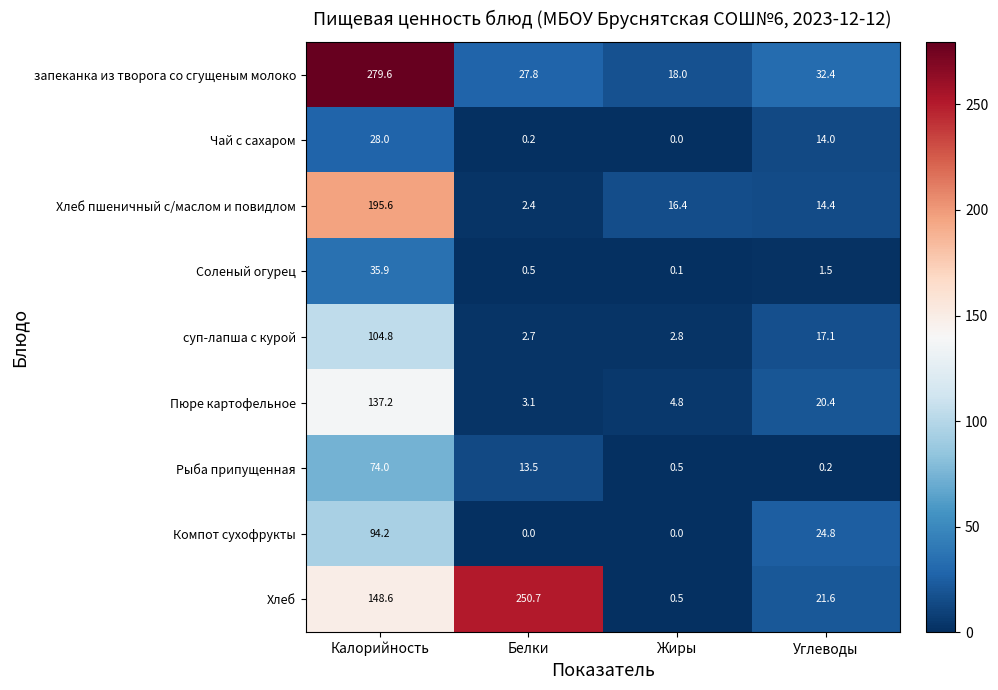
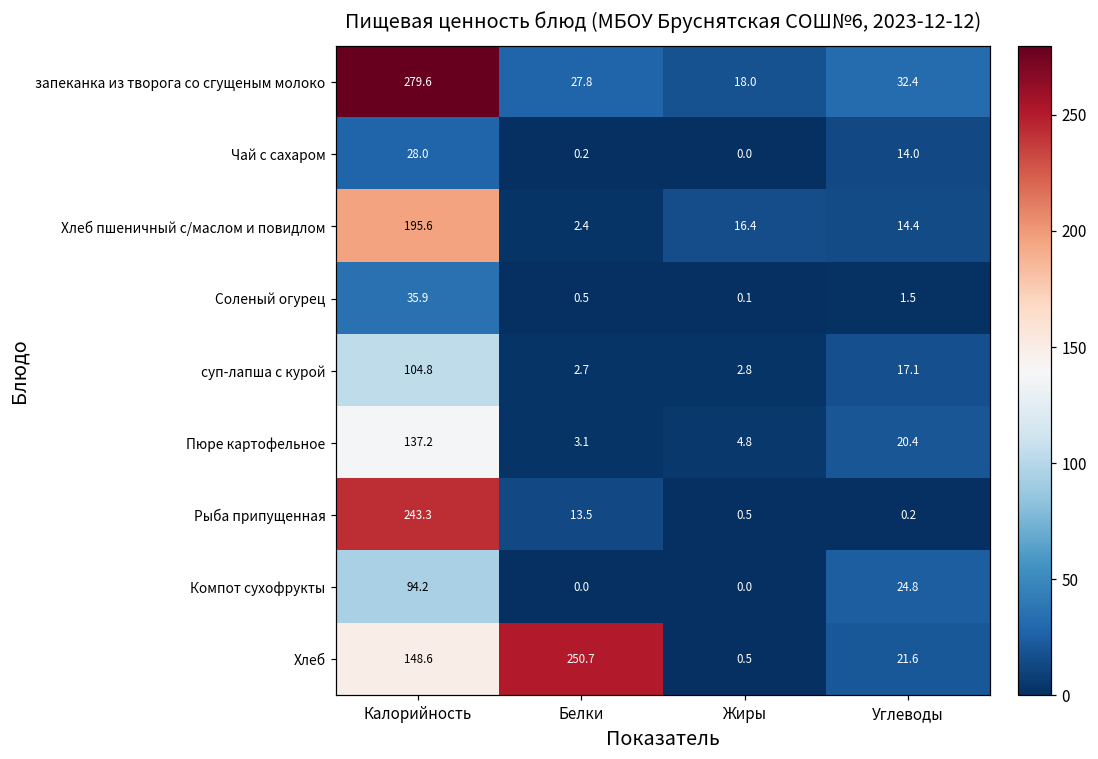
Рыба припущенная, Калорийность: 74.0 -> 243.3
